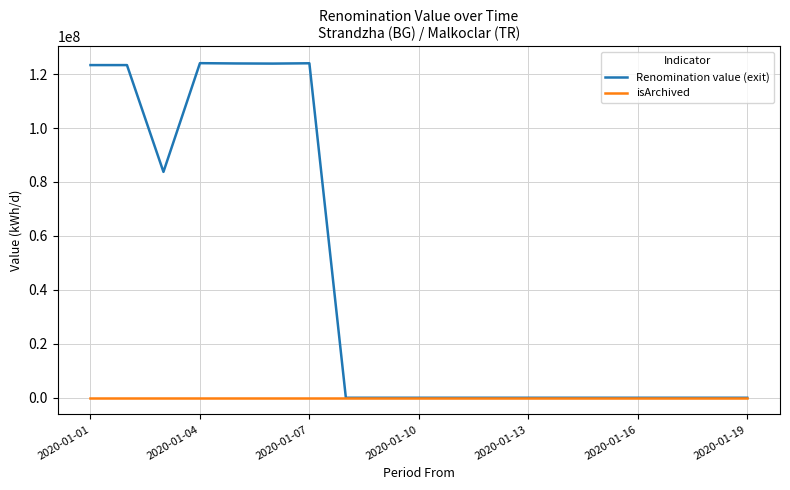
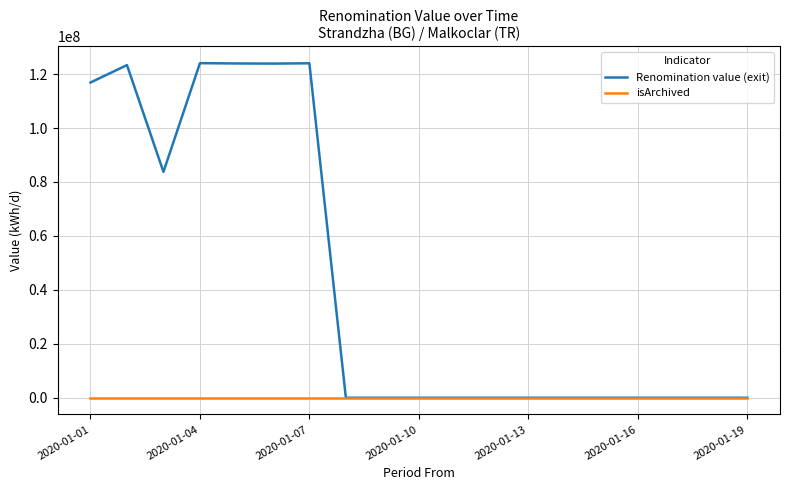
Renomination value (exit), 2020-01-01: 123000000 -> 117000000
